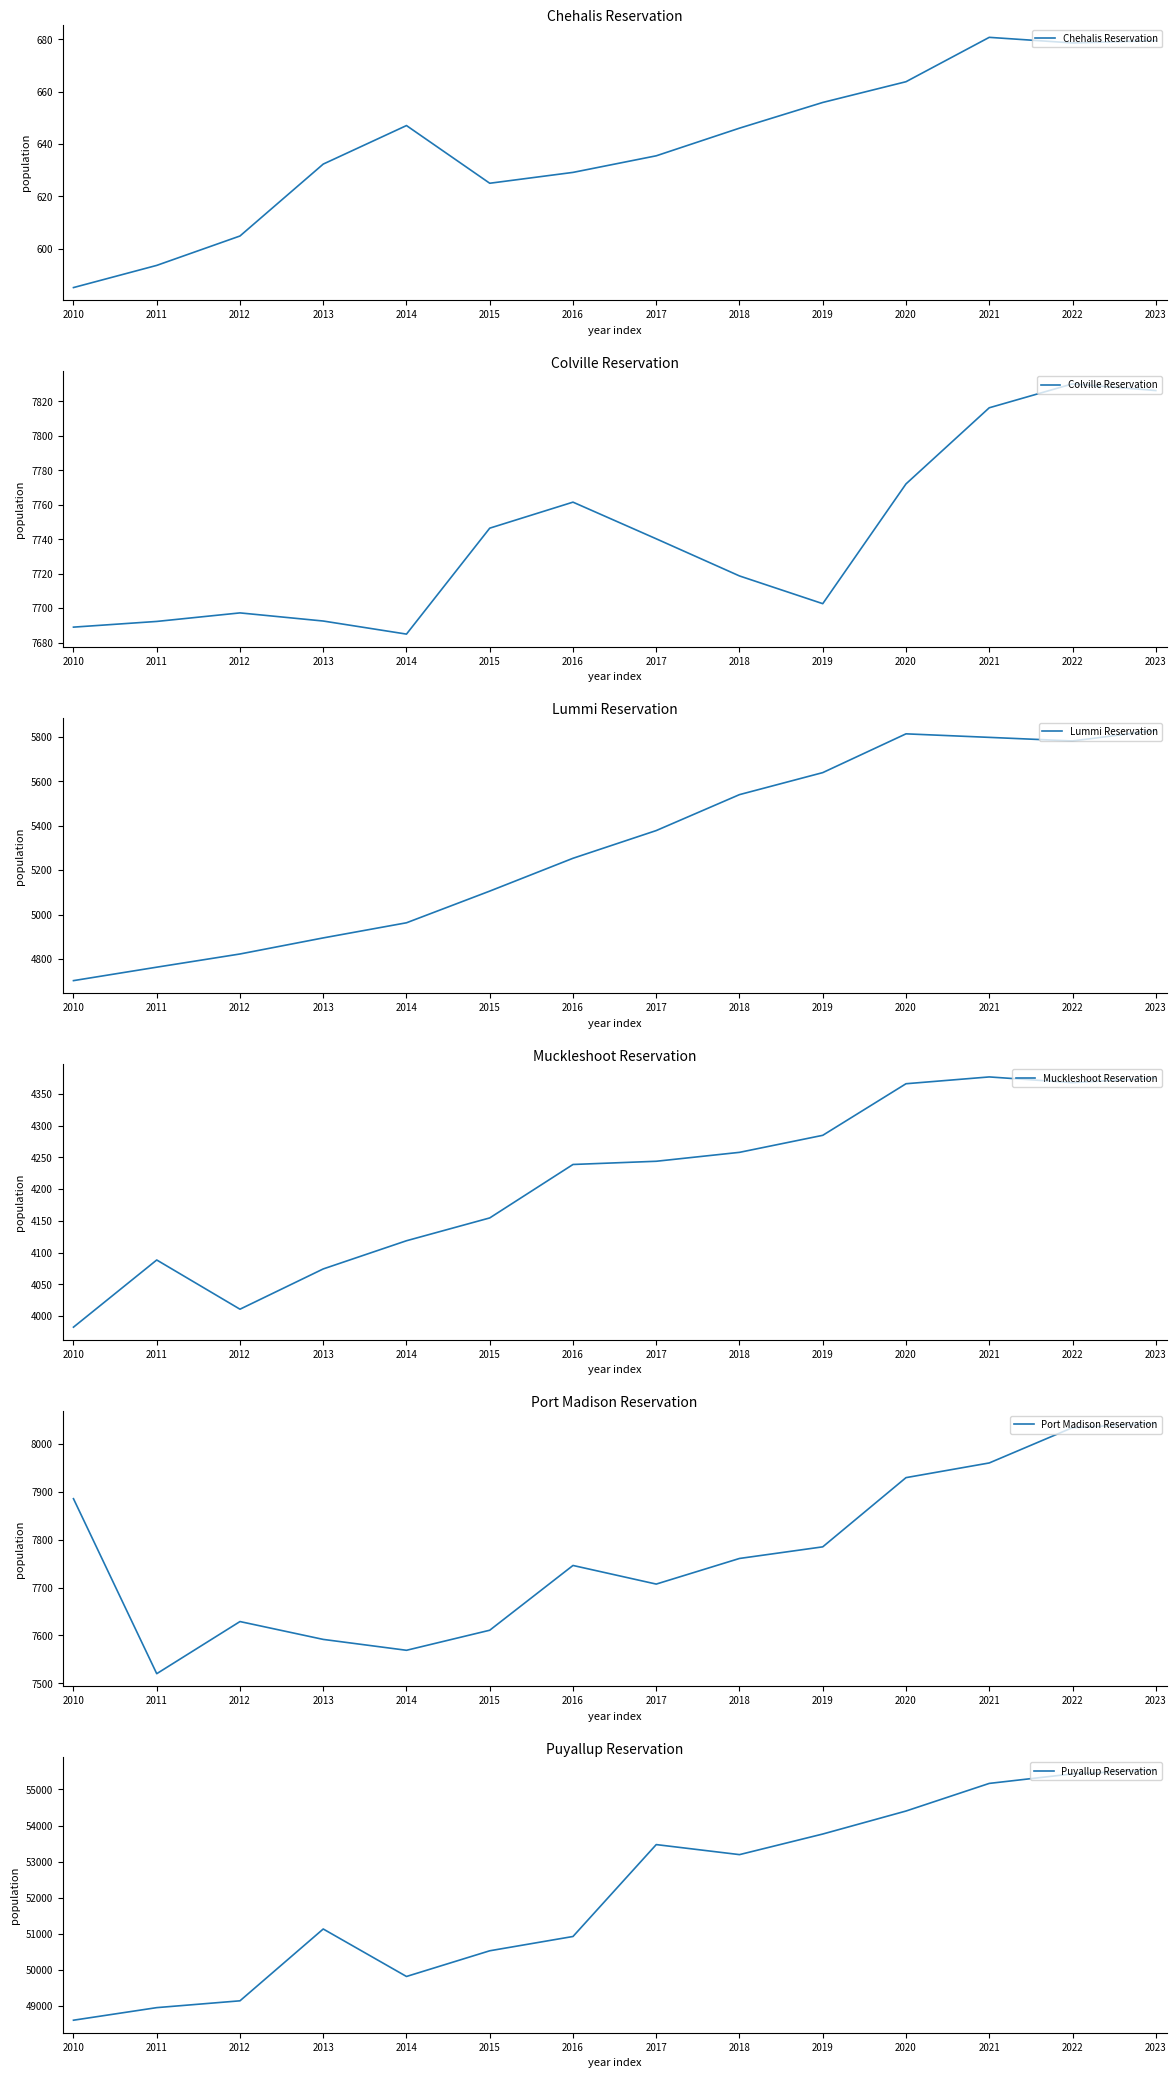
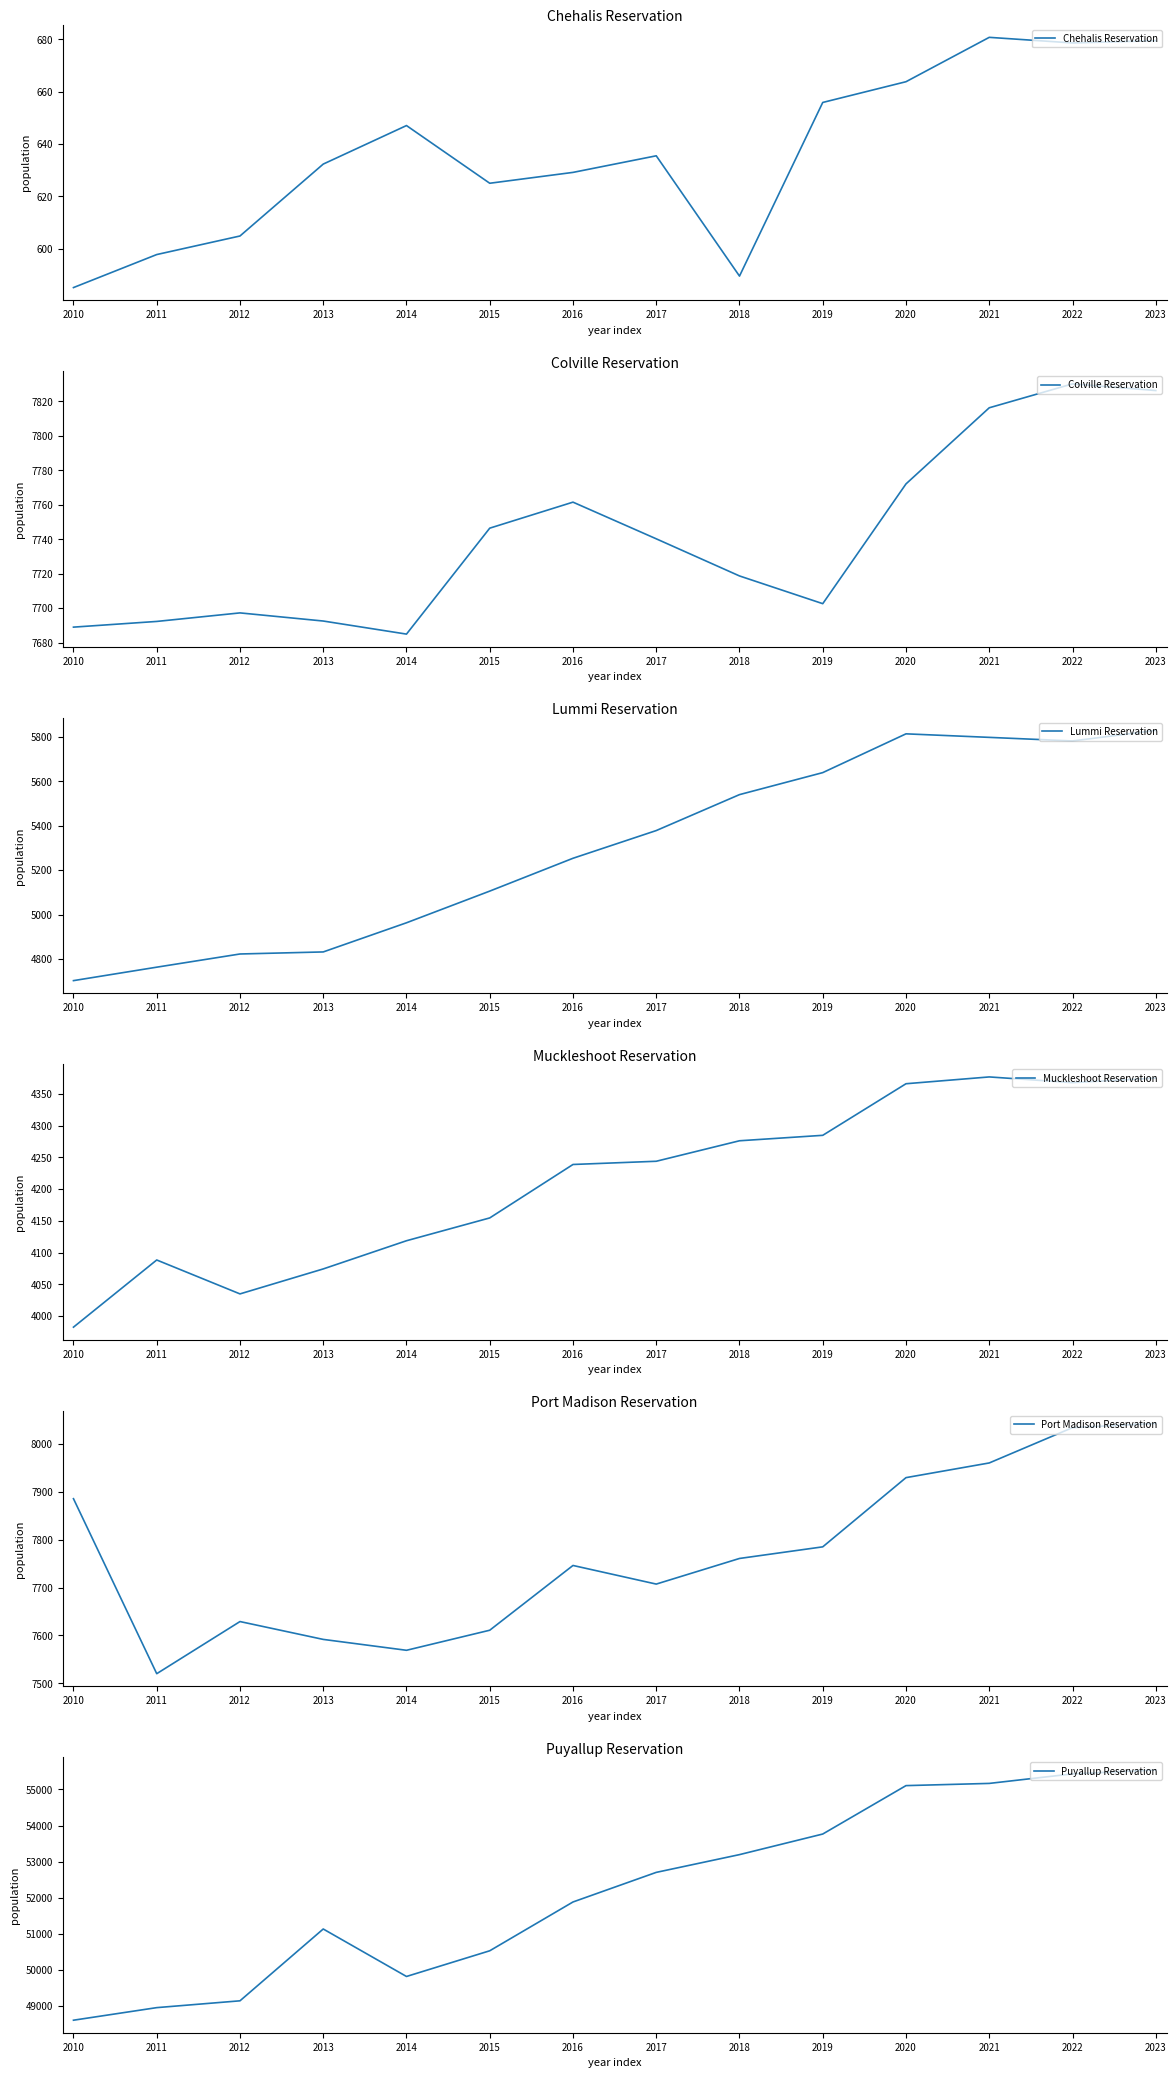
Chehalis Reservation, 2011: 594 -> 598
Chehalis Reservation, 2018: 646 -> 589
Lummi Reservation, 2013: 4890 -> 4830
Muckleshoot Reservation, 2012: 4010 -> 4030
Muckleshoot Reservation, 2018: 4260 -> 4280
Puyallup Reservation, 2016: 50900 -> 51900
Puyallup Reservation, 2017: 53500 -> 52700
Puyallup Reservation, 2020: 54400 -> 55100
